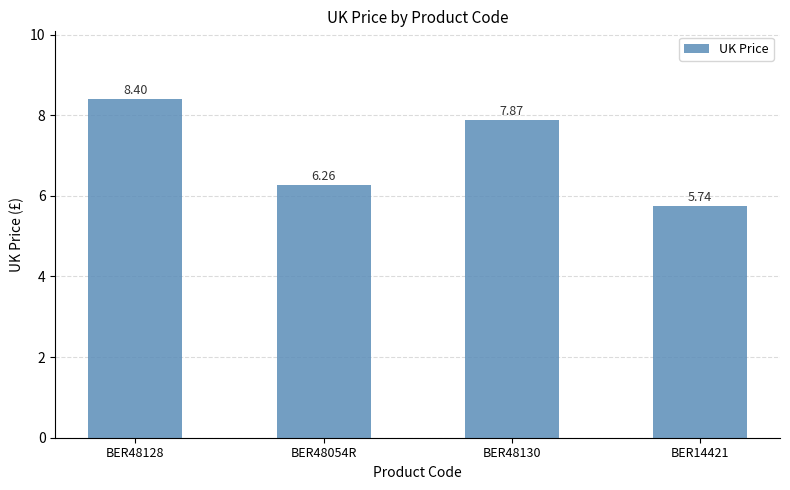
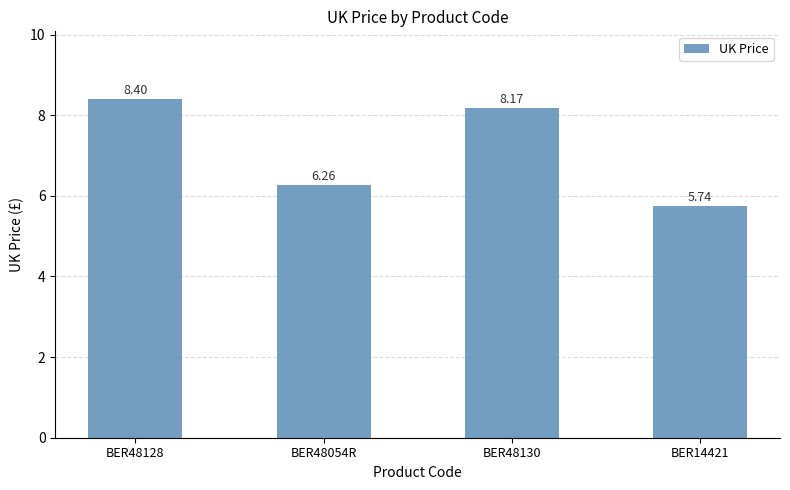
BER48130: 7.87 -> 8.17
